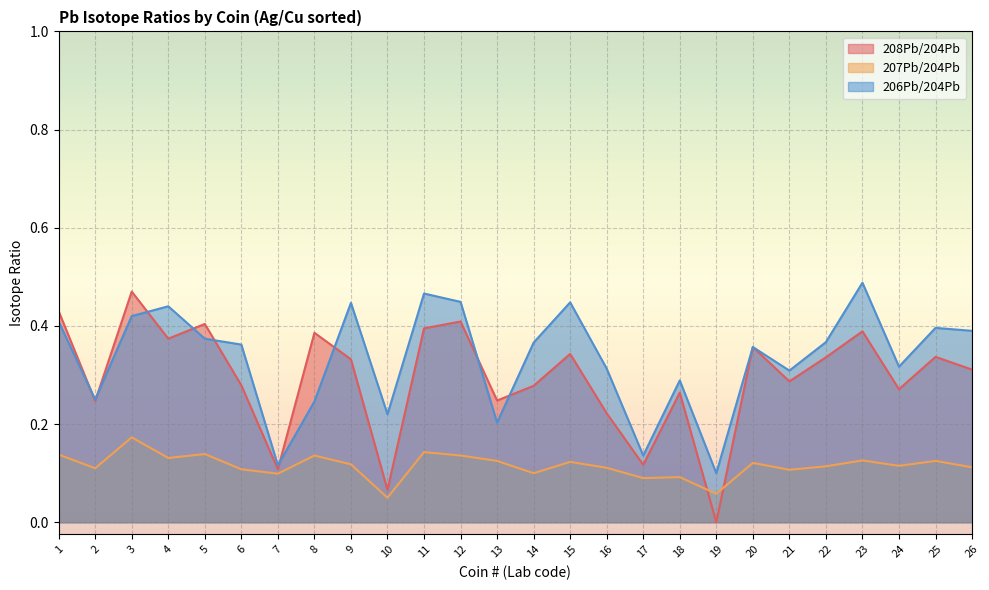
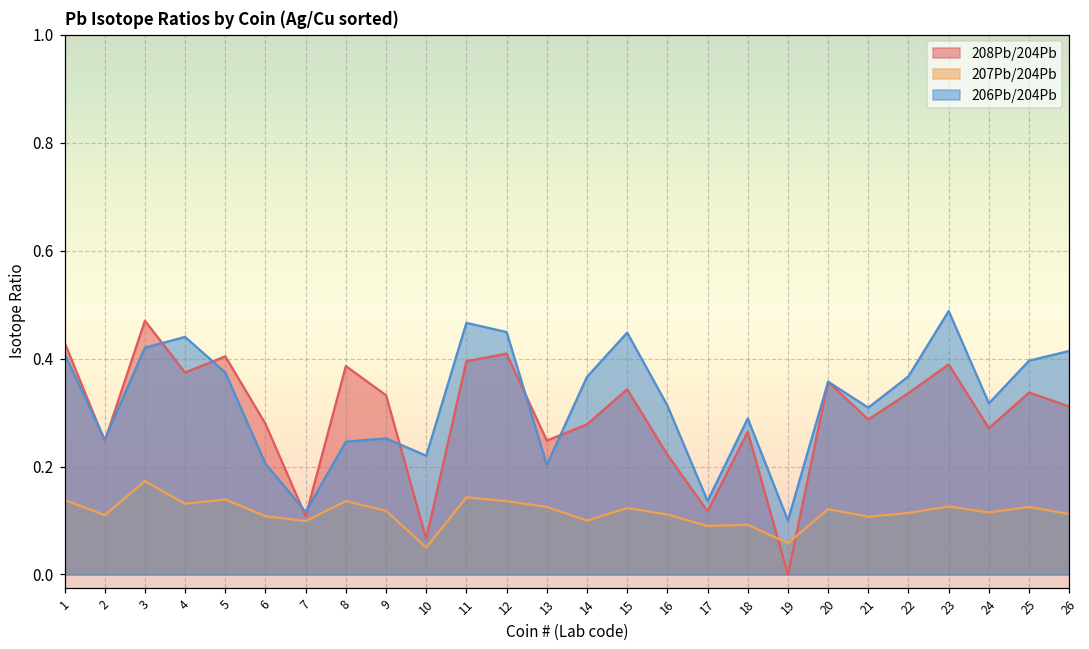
206Pb/204Pb, 6: 0.36 -> 0.21
206Pb/204Pb, 9: 0.45 -> 0.25
206Pb/204Pb, 26: 0.39 -> 0.41
